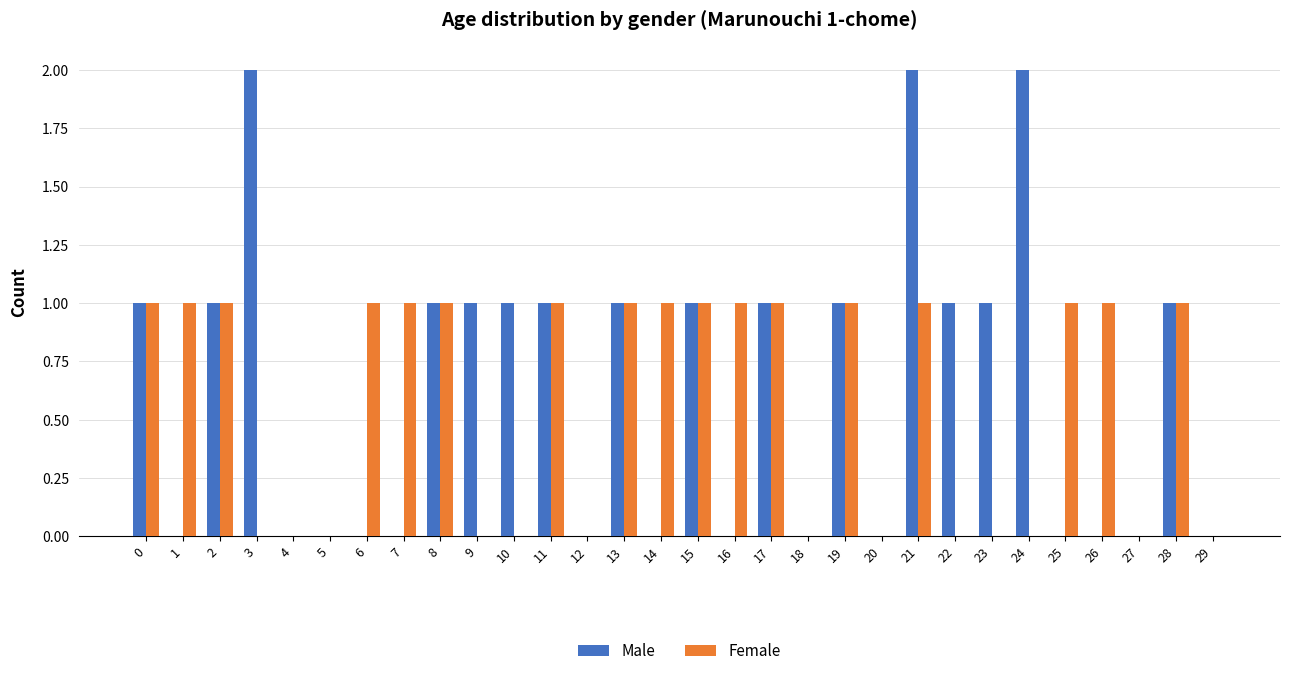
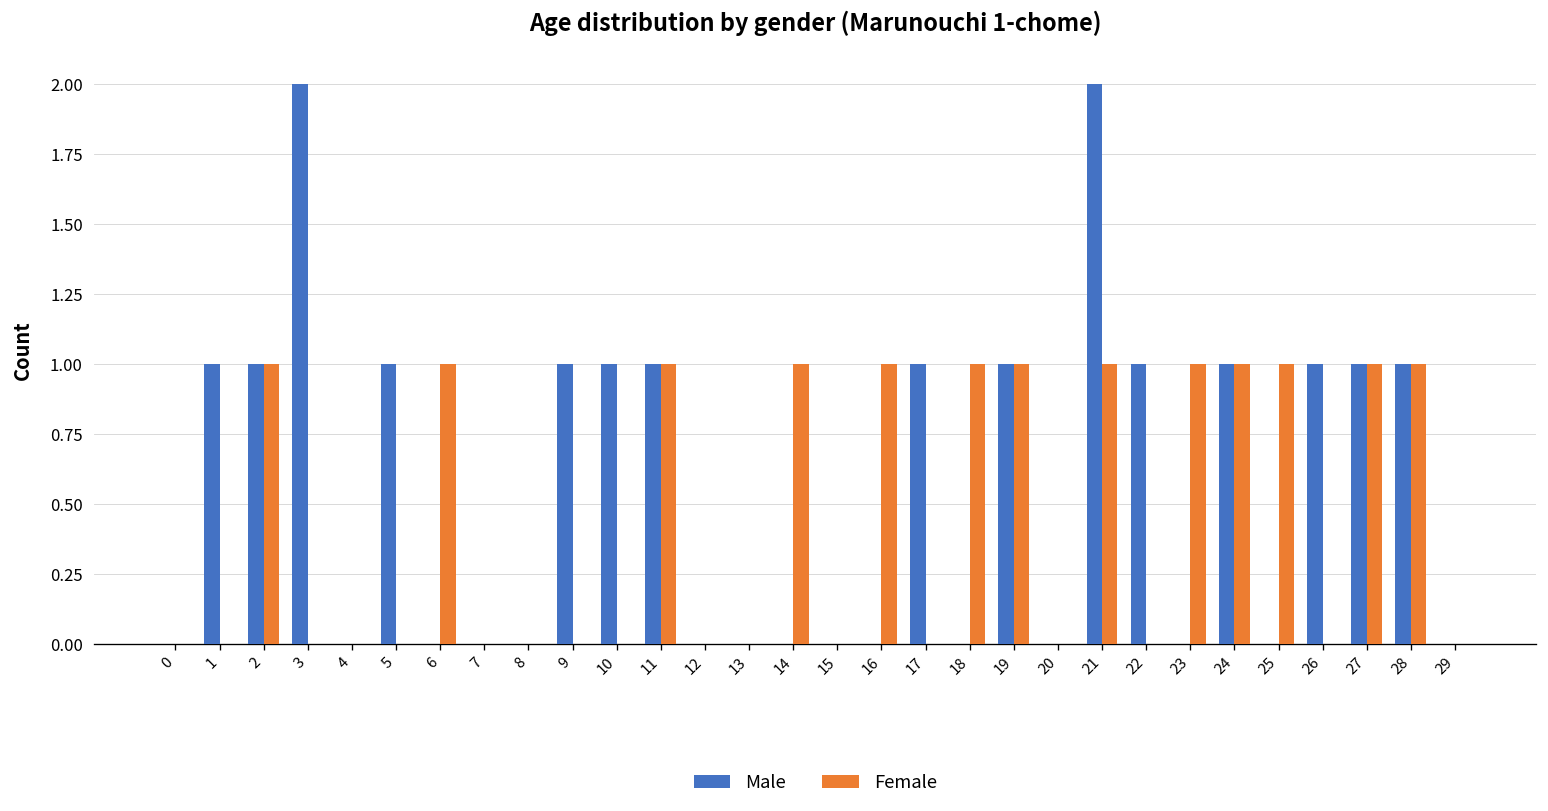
Male, 0: 1 -> 0
Female, 0: 1 -> 0
Male, 1: 0 -> 1
Female, 1: 1 -> 0
Male, 5: 0 -> 1
Female, 7: 1 -> 0
Male, 8: 1 -> 0
Female, 8: 1 -> 0
Male, 13: 1 -> 0
Female, 13: 1 -> 0
Male, 15: 1 -> 0
Female, 15: 1 -> 0
Female, 17: 1 -> 0
Female, 18: 0 -> 1
Male, 23: 1 -> 0
Female, 23: 0 -> 1
Male, 24: 2 -> 1
Female, 24: 0 -> 1
Male, 26: 0 -> 1
Female, 26: 1 -> 0
Male, 27: 0 -> 1
Female, 27: 0 -> 1
